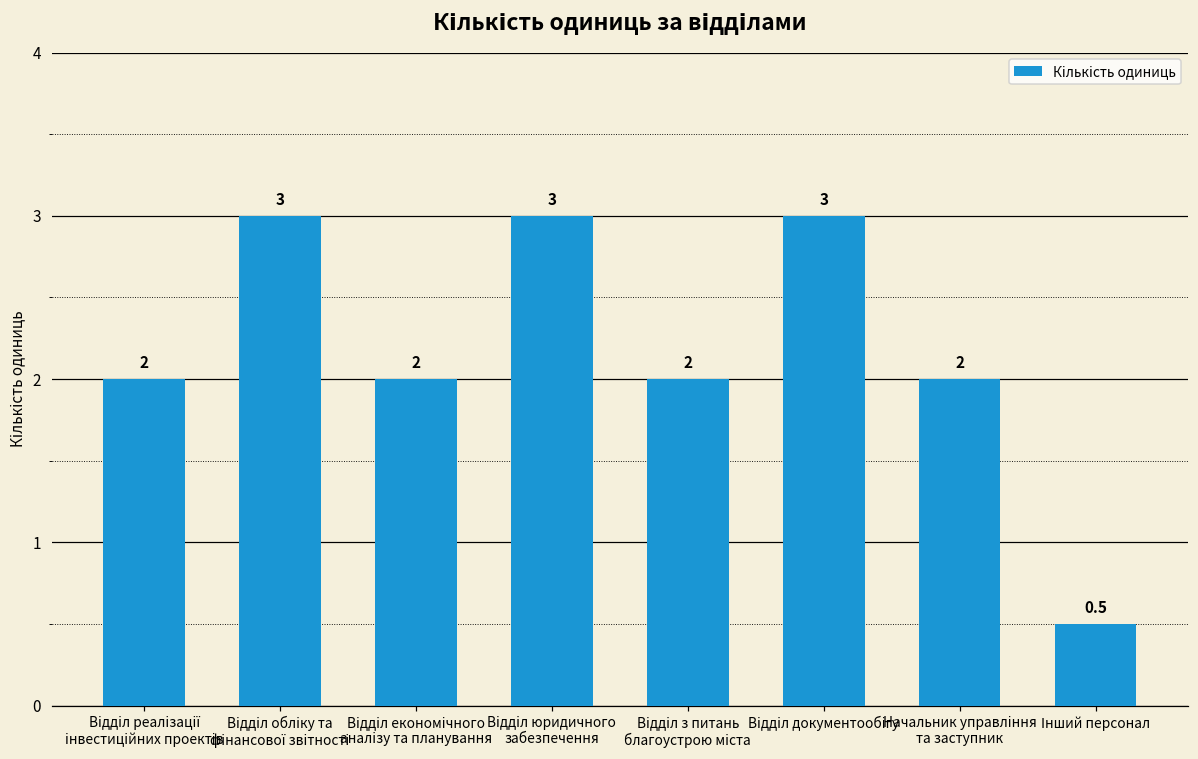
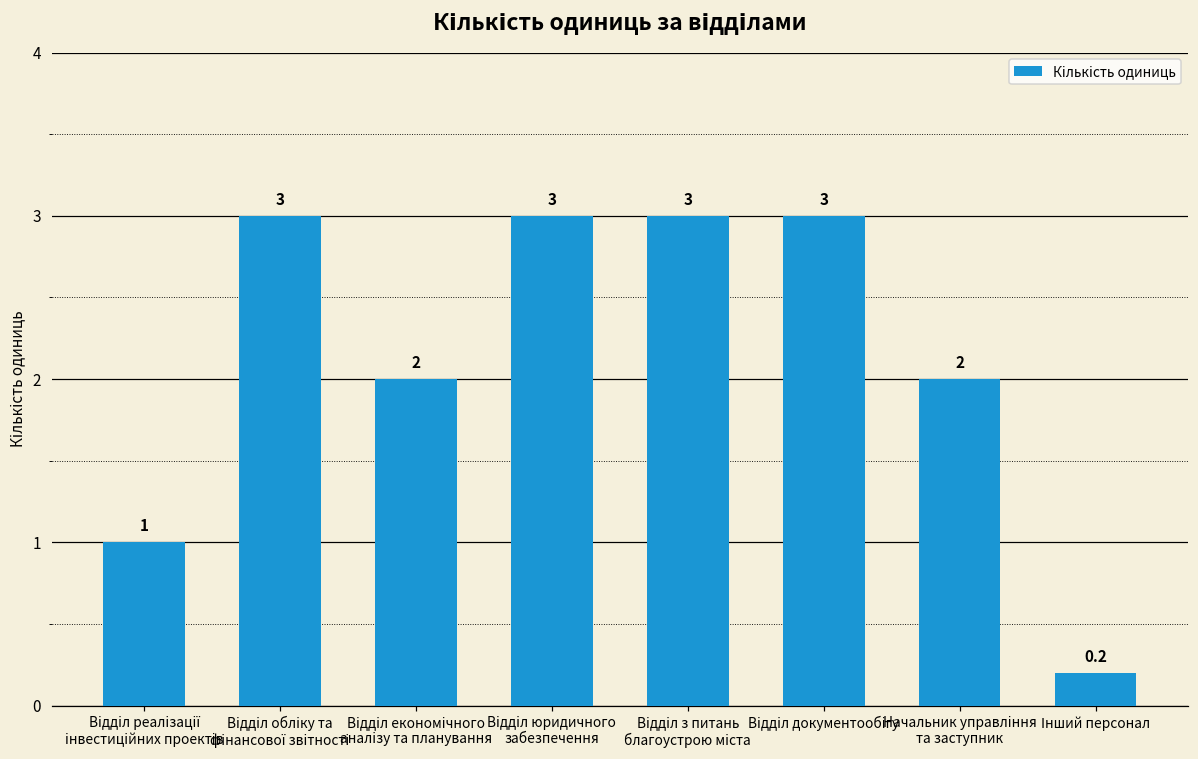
Відділ реалізації інвестиційних проектів: 2 -> 1
Відділ з питань благоустрою міста: 2 -> 3
Інший персонал: 0.5 -> 0.2
